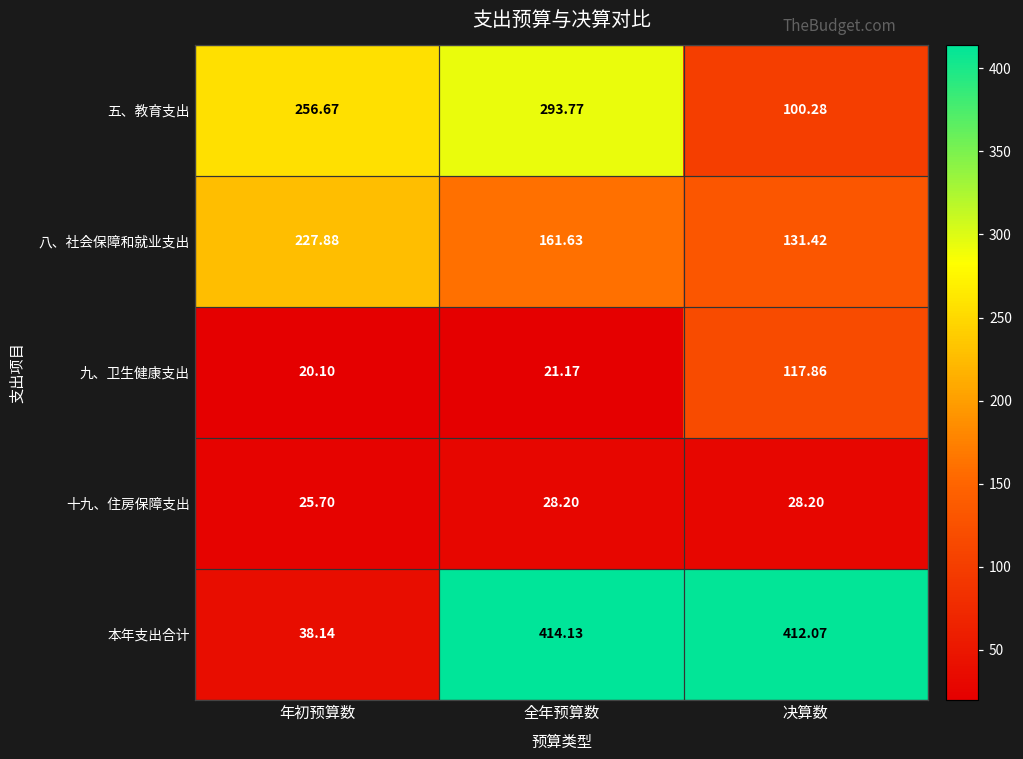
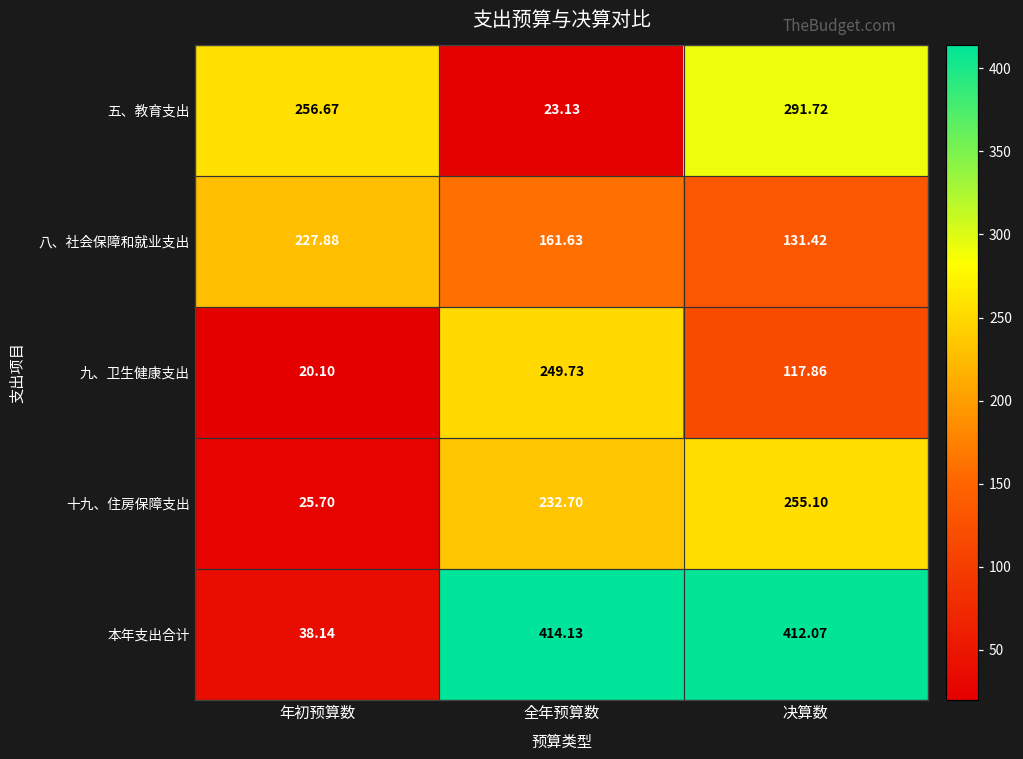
五、教育支出, 全年预算数: 293.77 -> 23.13
五、教育支出, 决算数: 100.28 -> 291.72
九、卫生健康支出, 全年预算数: 21.17 -> 249.73
十九、住房保障支出, 全年预算数: 28.20 -> 232.70
十九、住房保障支出, 决算数: 28.20 -> 255.10
